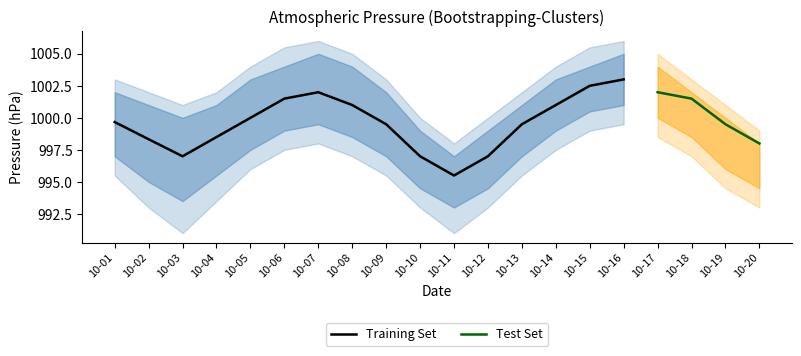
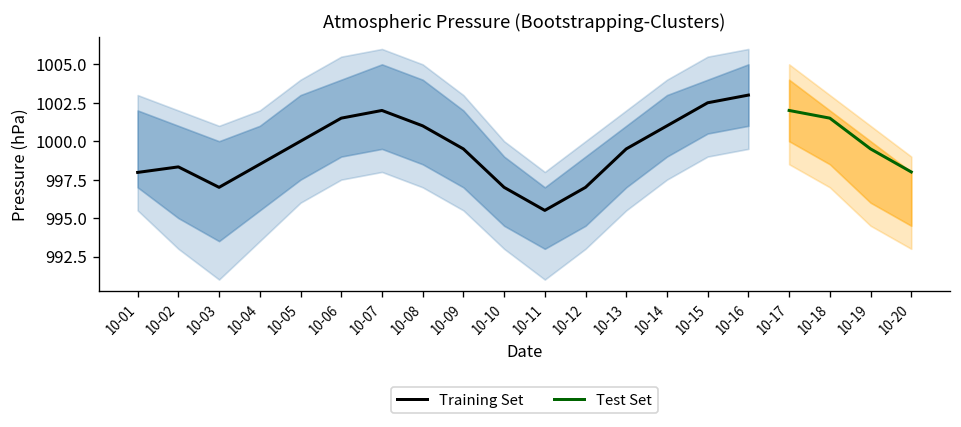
Training Set, 10-01: 999.7 -> 998.0
